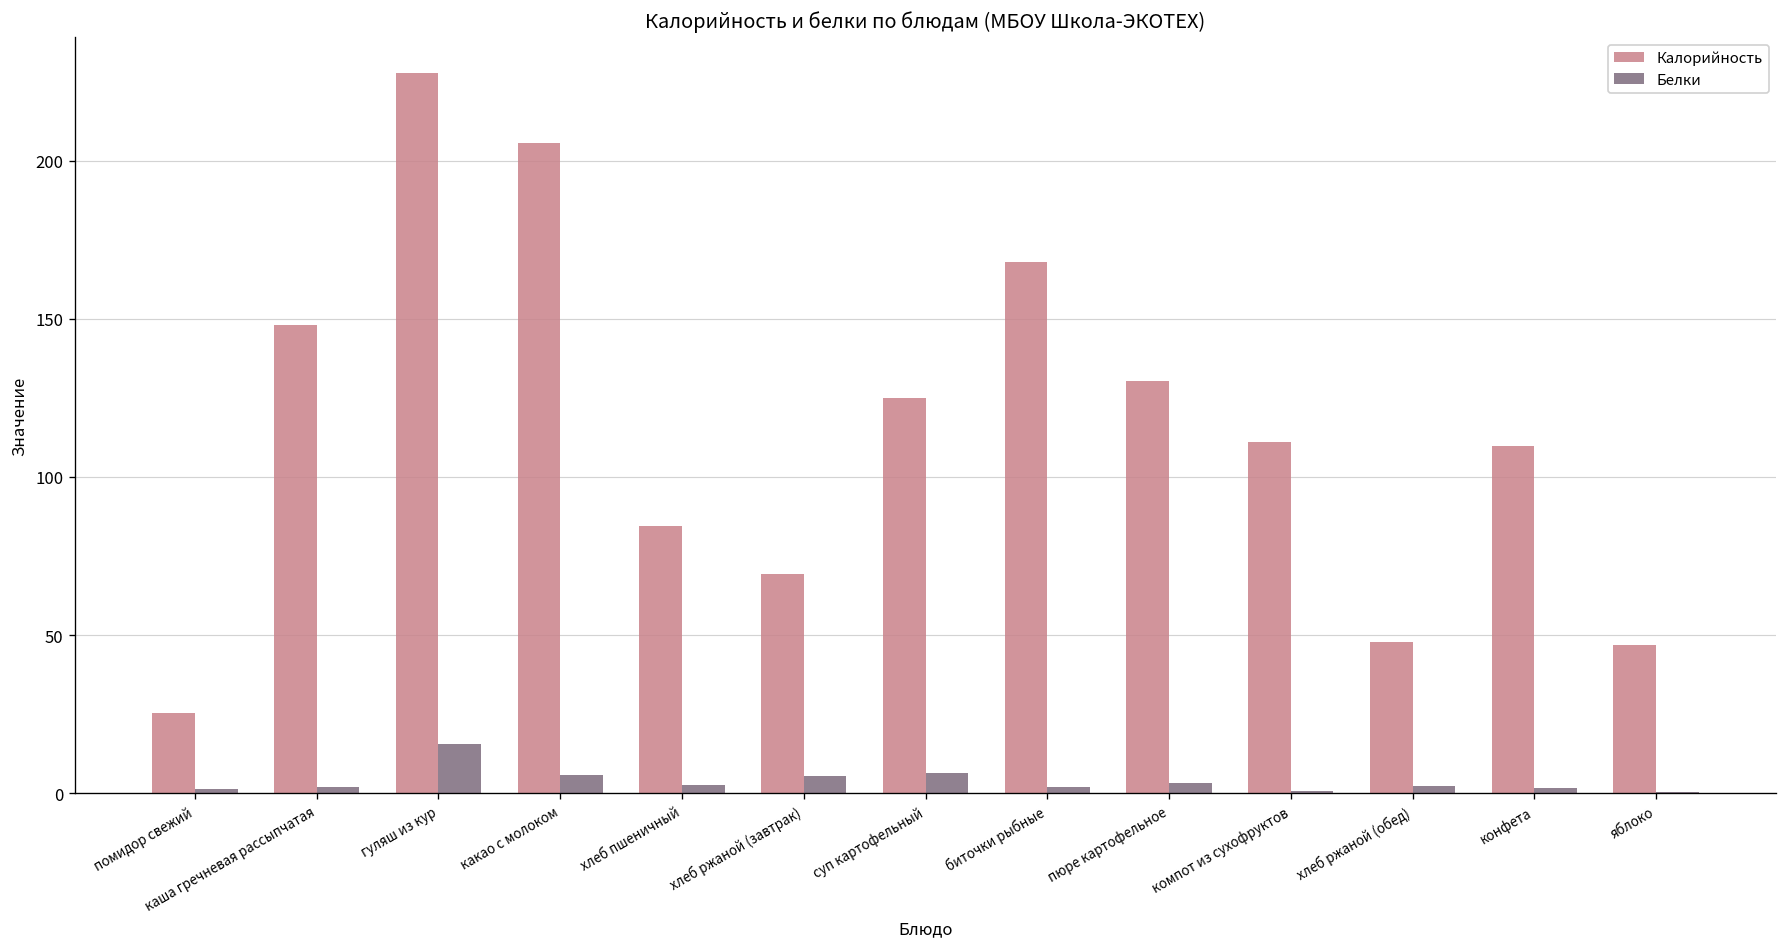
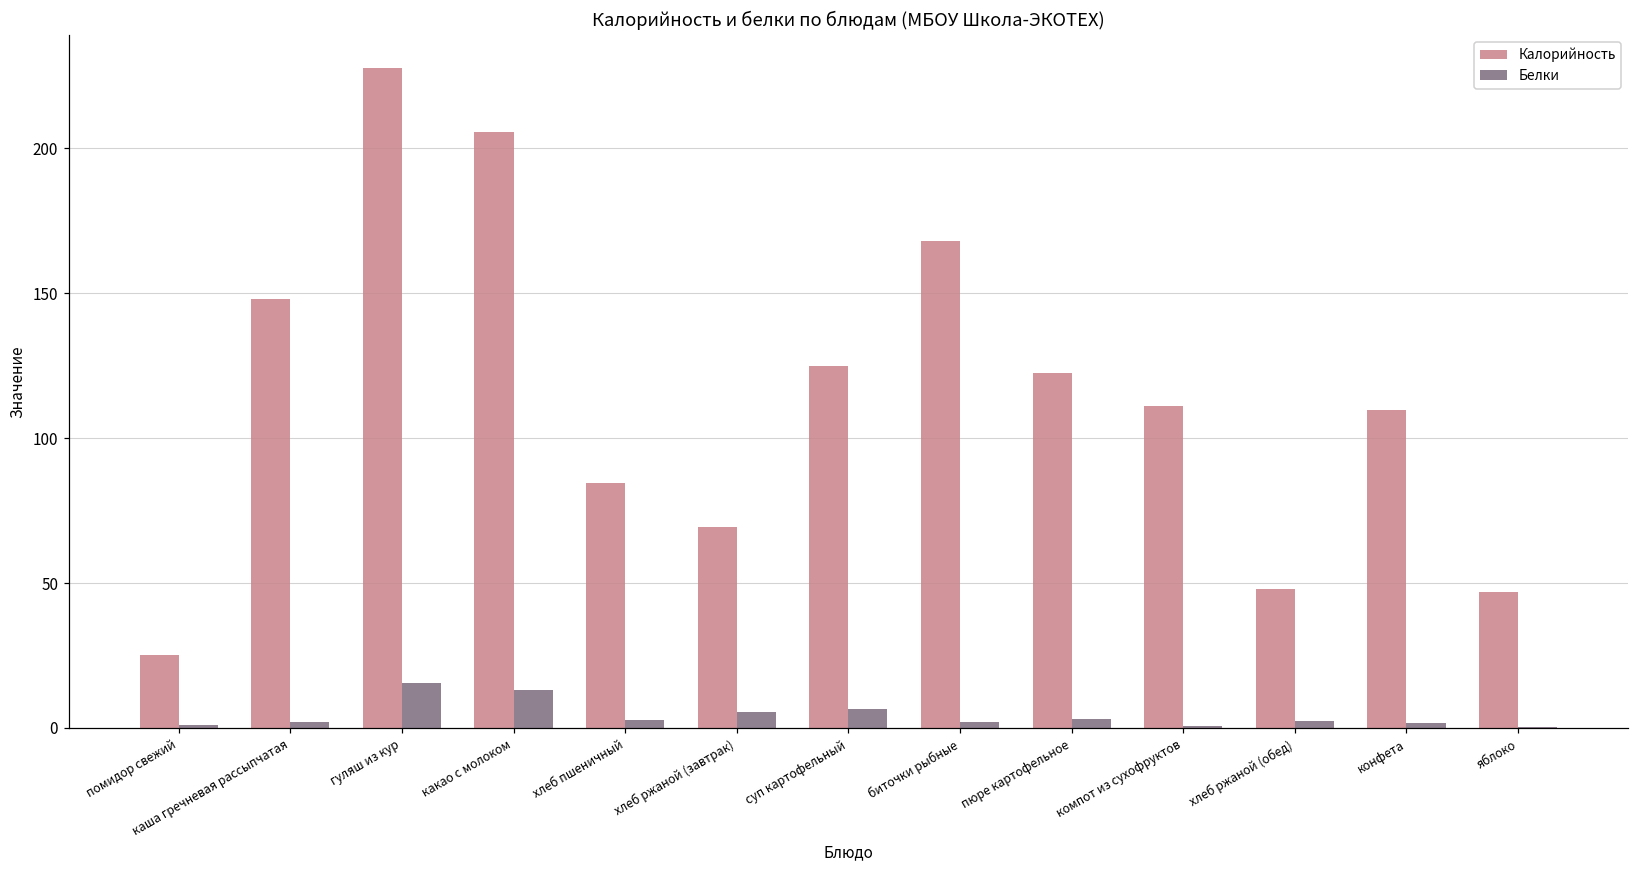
Белки, какао с молоком: 6 -> 13
Калорийность, пюре картофельное: 131 -> 123
